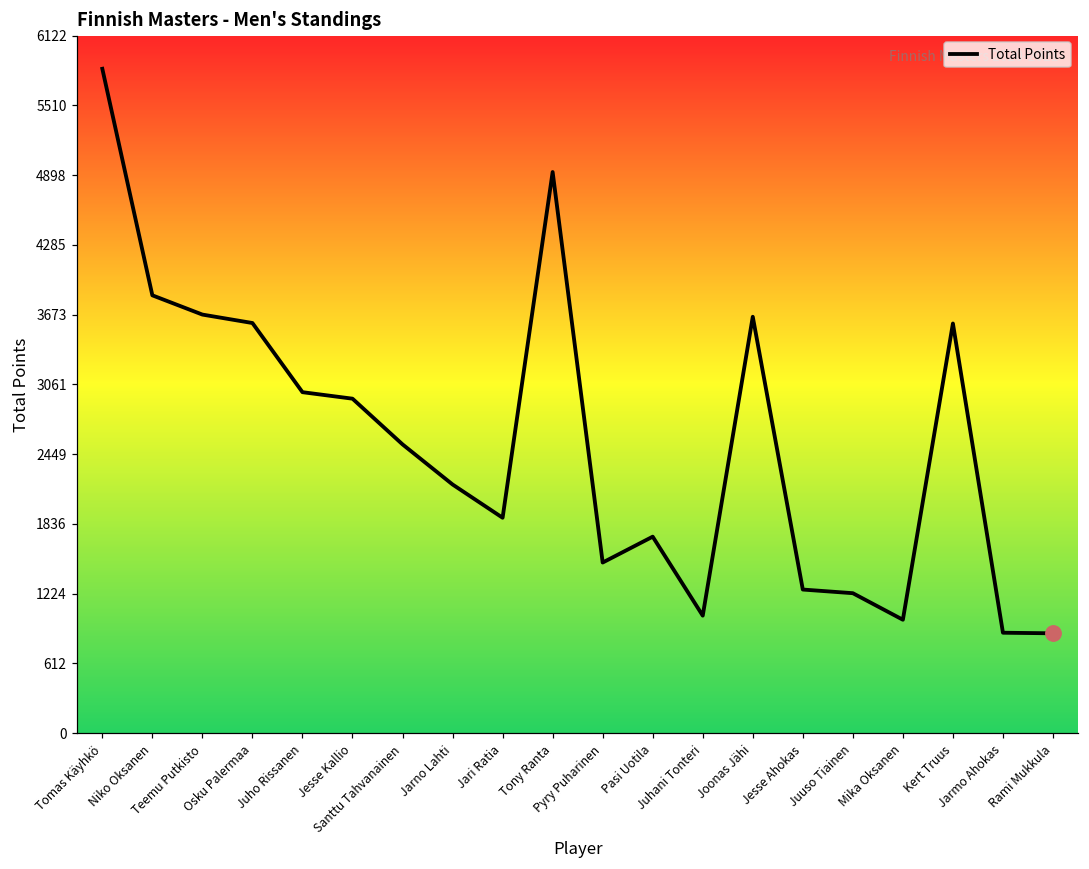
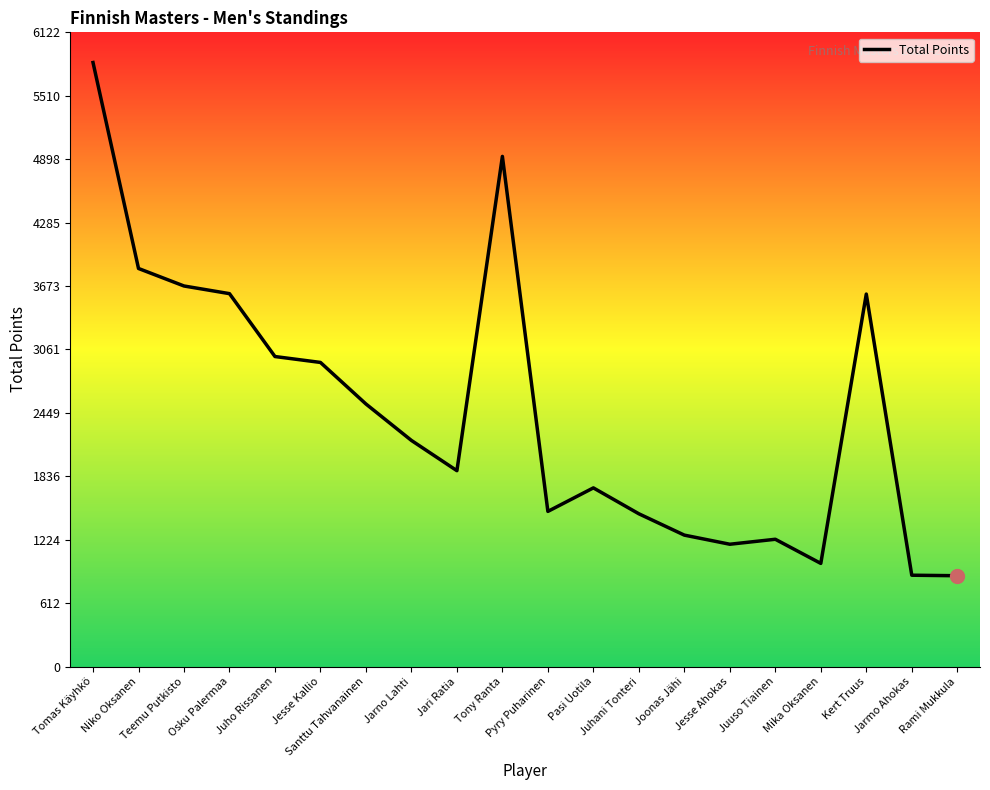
Total Points, Juhani Tonteri: 1030 -> 1480
Total Points, Joonas Jähi: 3660 -> 1270
Total Points, Jesse Ahokas: 1260 -> 1180
